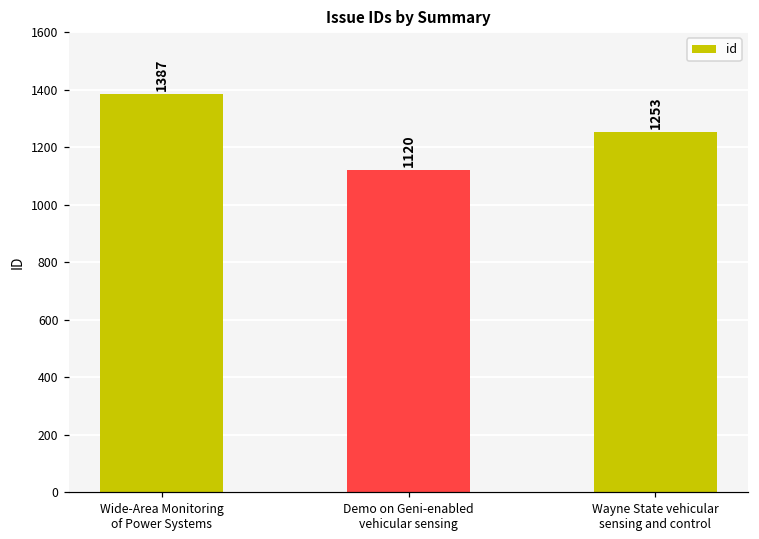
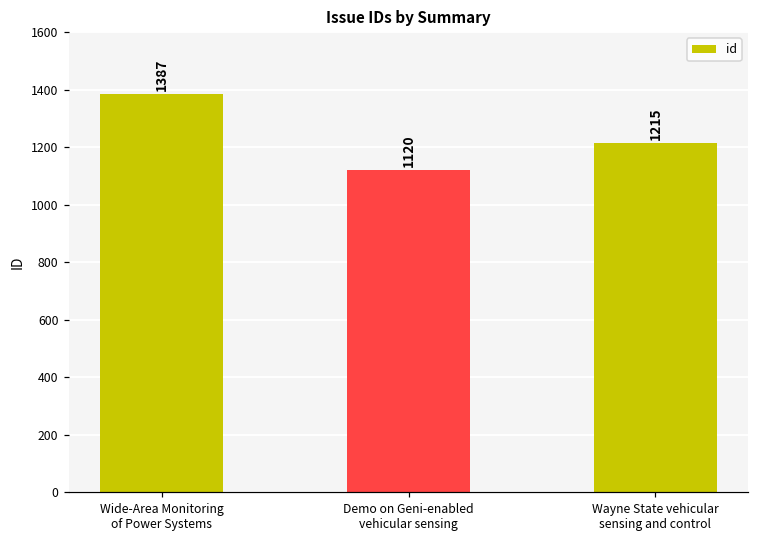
Wayne State vehicular sensing and control: 1253 -> 1215
